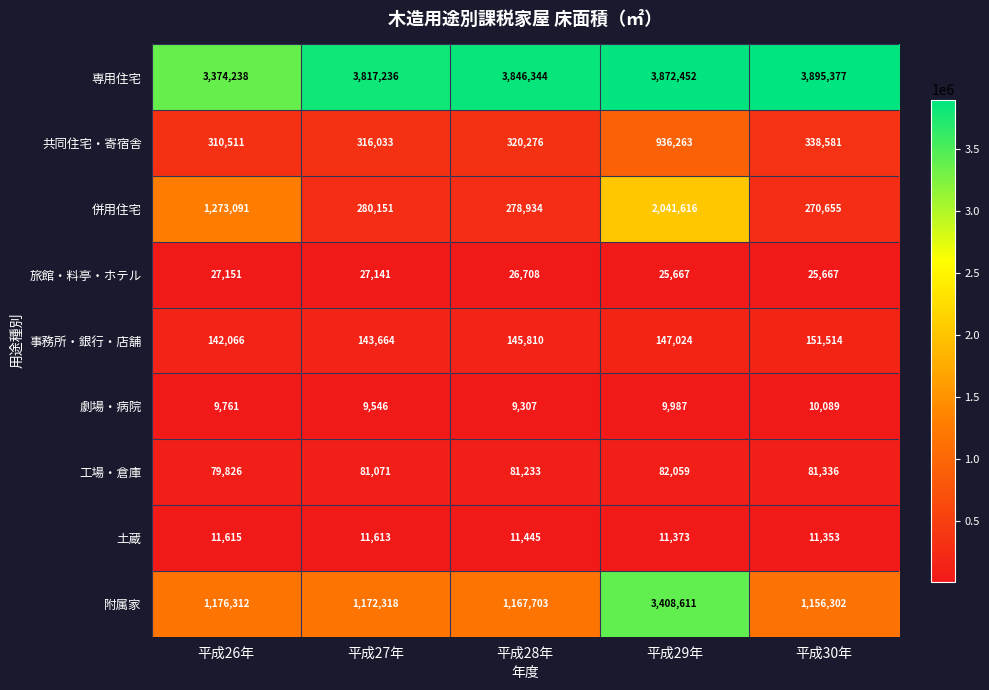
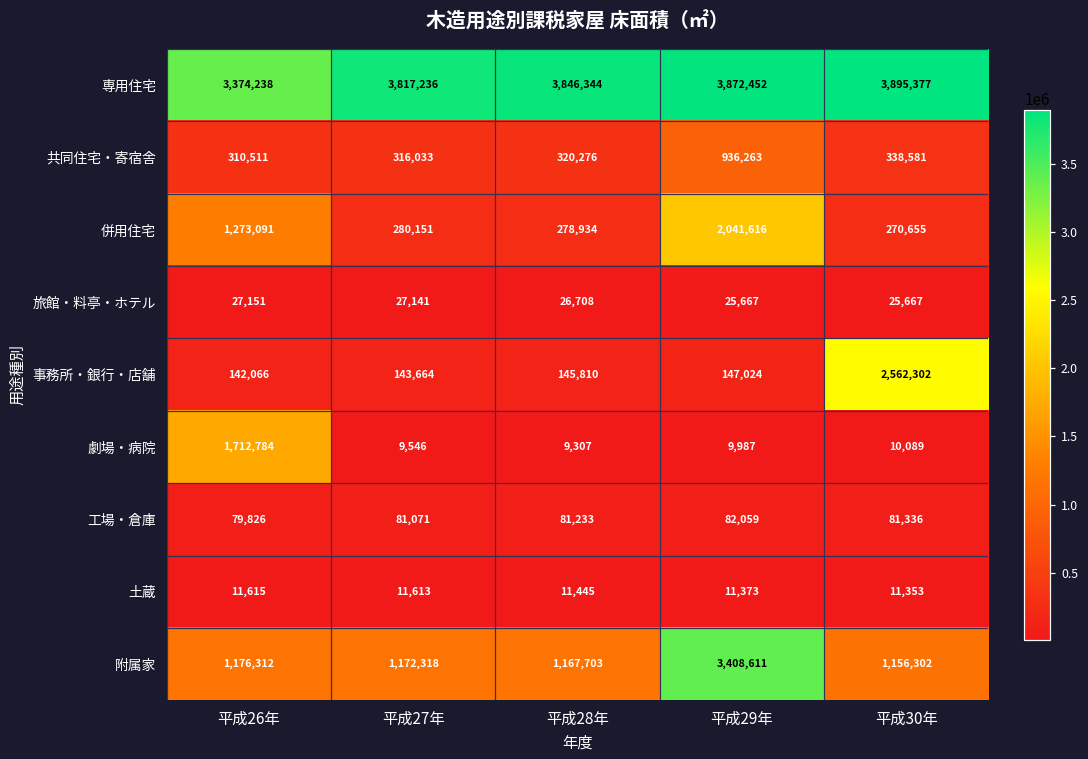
事務所・銀行・店舗, 平成30年: 151,514 -> 2,562,302
劇場・病院, 平成26年: 9,761 -> 1,712,784
